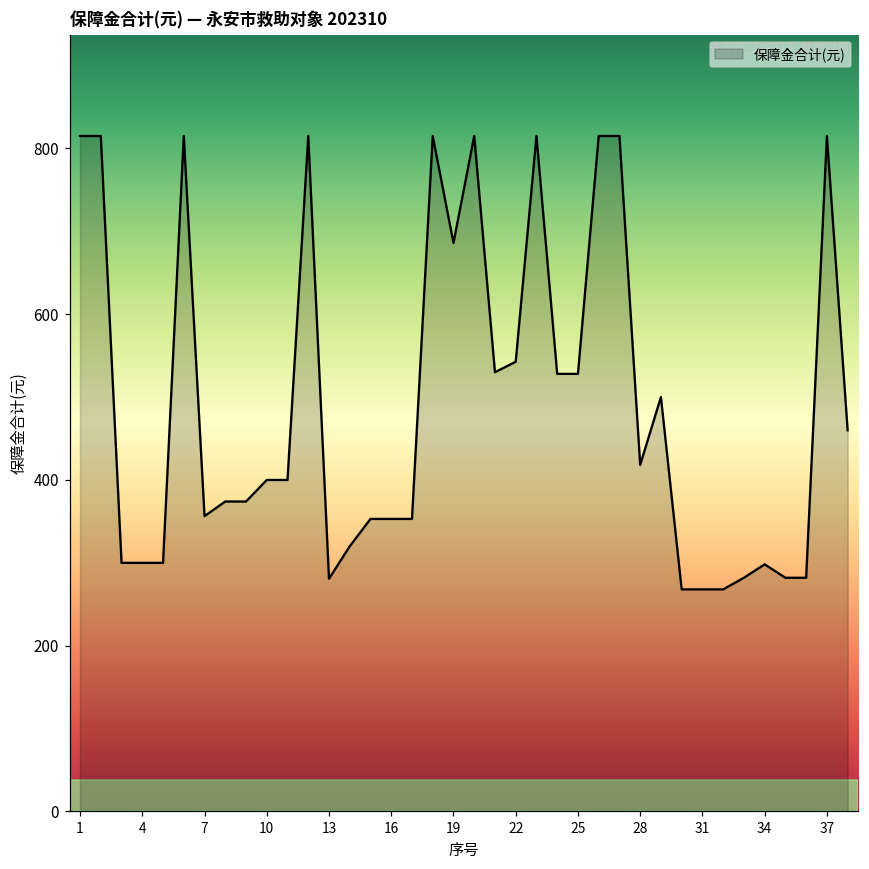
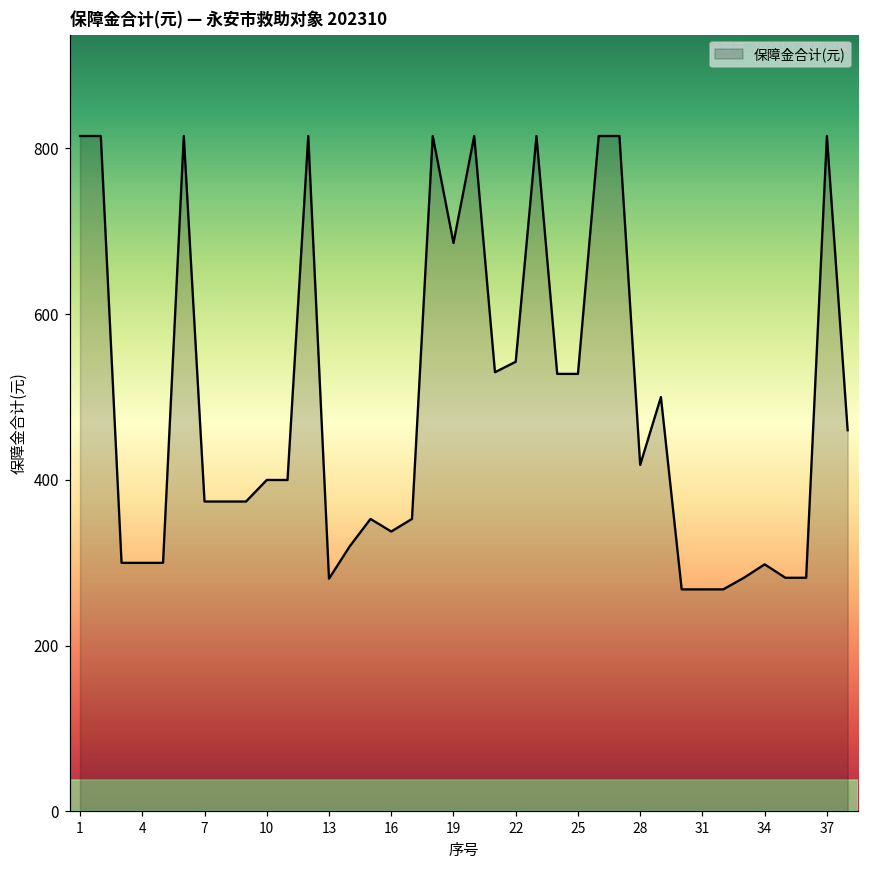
7: 360 -> 370
16: 350 -> 340
